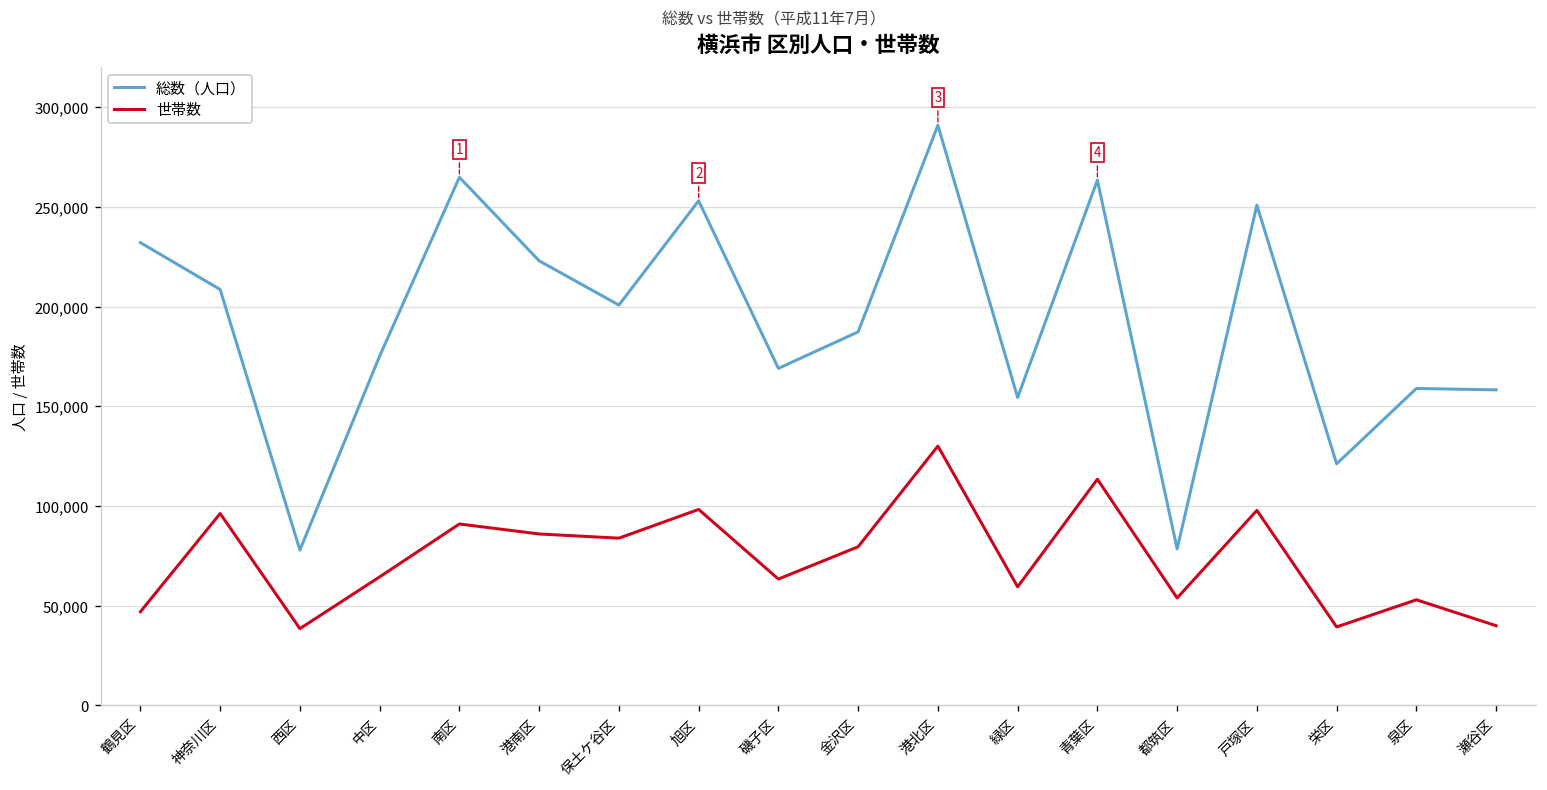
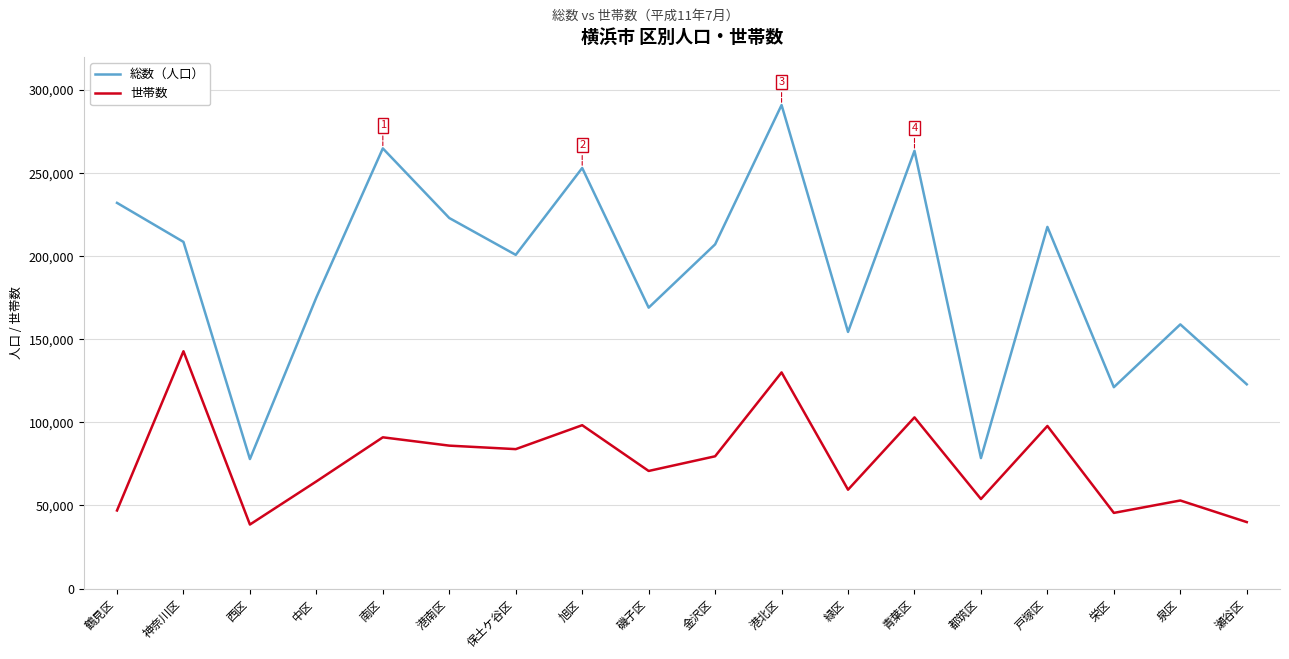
世帯数, 神奈川区: 96,000 -> 143,000
世帯数, 磯子区: 63,000 -> 71,000
総数（人口）, 金沢区: 187,000 -> 207,000
世帯数, 青葉区: 113,000 -> 103,000
総数（人口）, 戸塚区: 251,000 -> 218,000
世帯数, 栄区: 39,000 -> 46,000
総数（人口）, 瀬谷区: 158,000 -> 123,000
